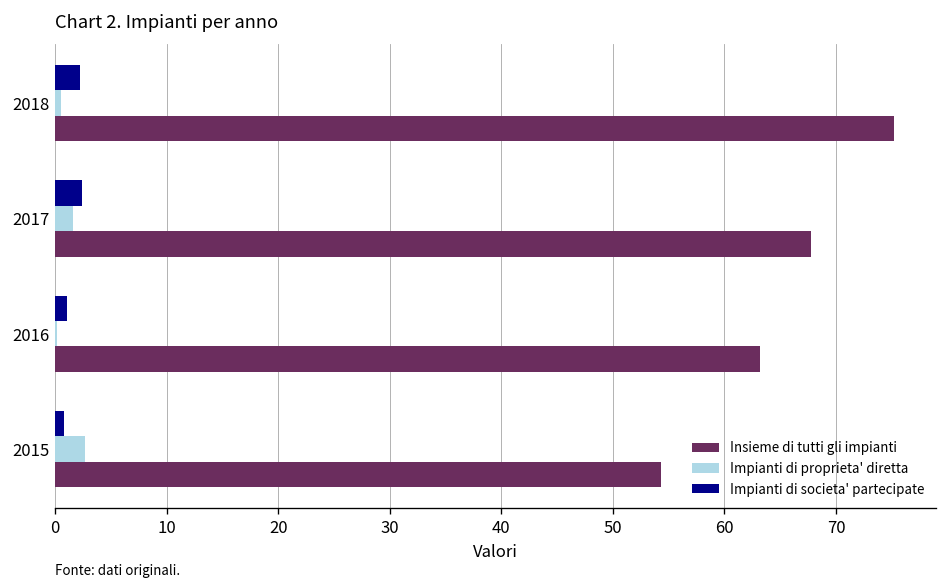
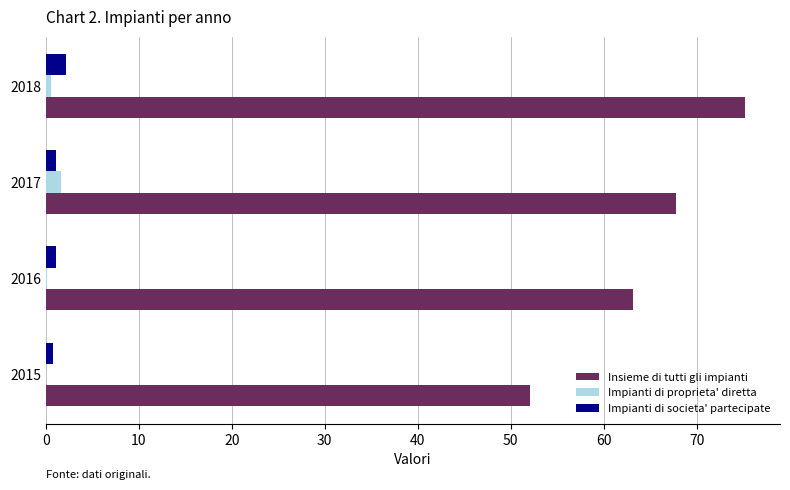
Impianti di societa' partecipate, 2017: 2 -> 1
Impianti di proprieta' diretta, 2015: 3 -> 0
Insieme di tutti gli impianti, 2015: 54 -> 52
